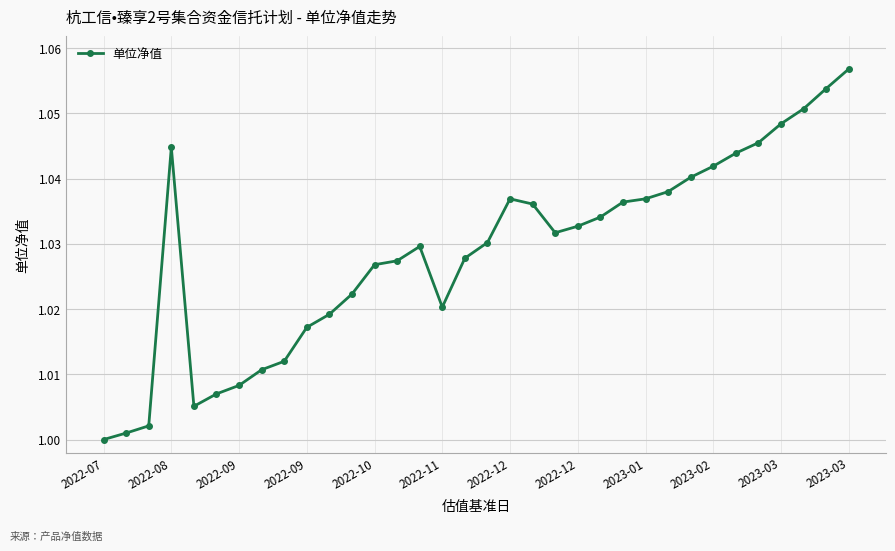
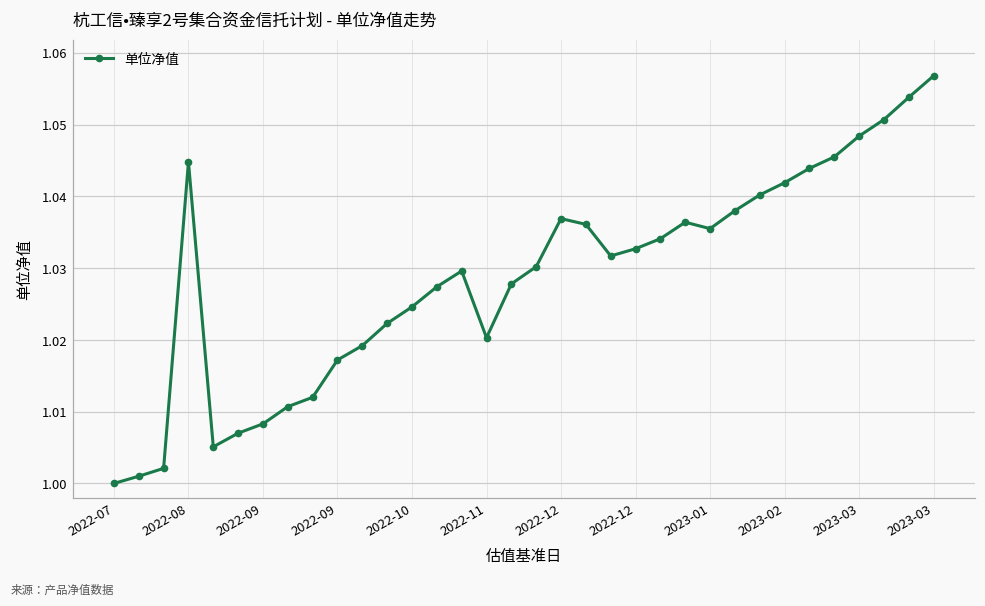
2022-10: 1.027 -> 1.025
2023-01: 1.037 -> 1.036
